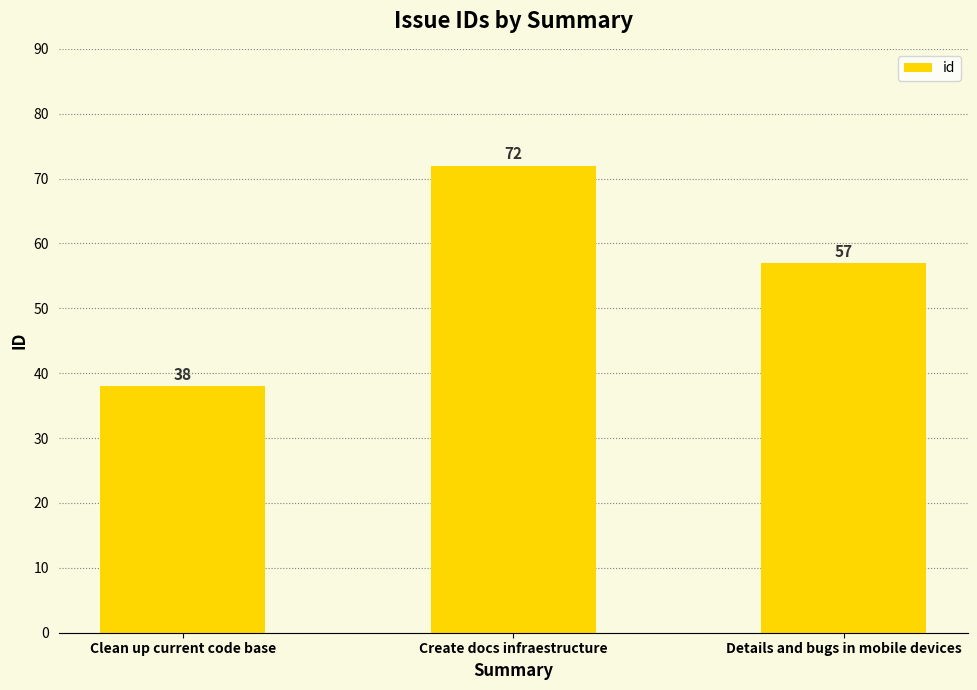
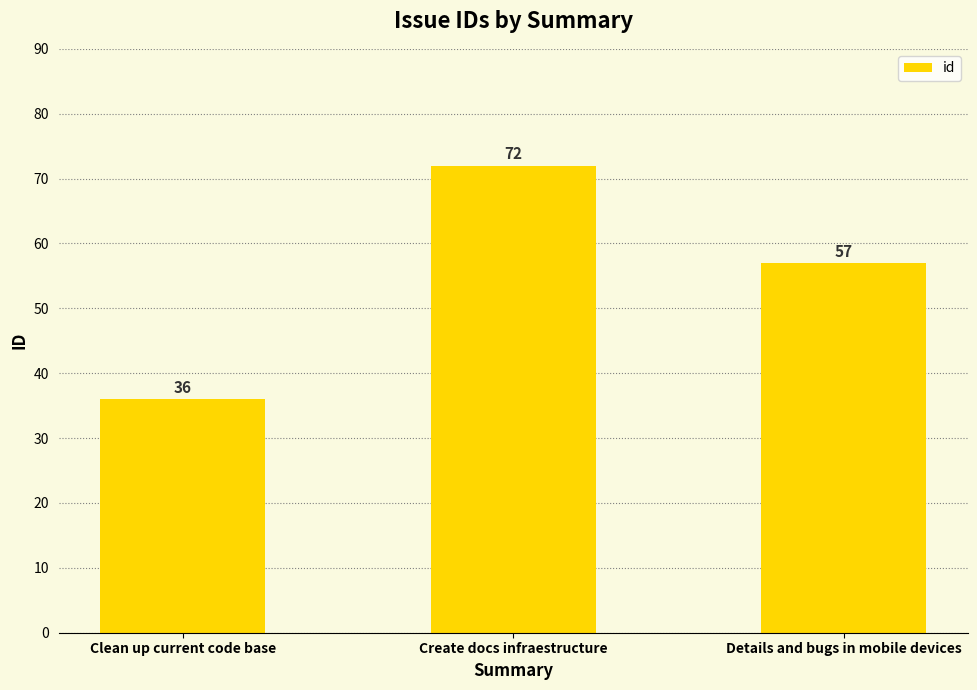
Clean up current code base: 38 -> 36
